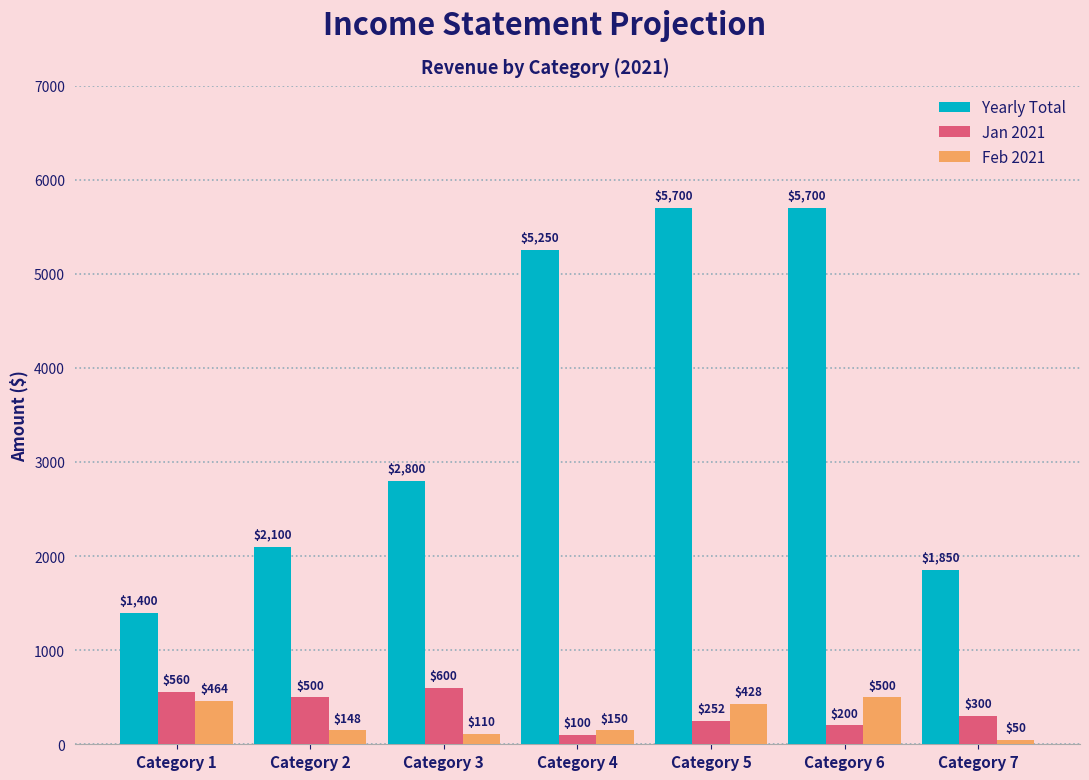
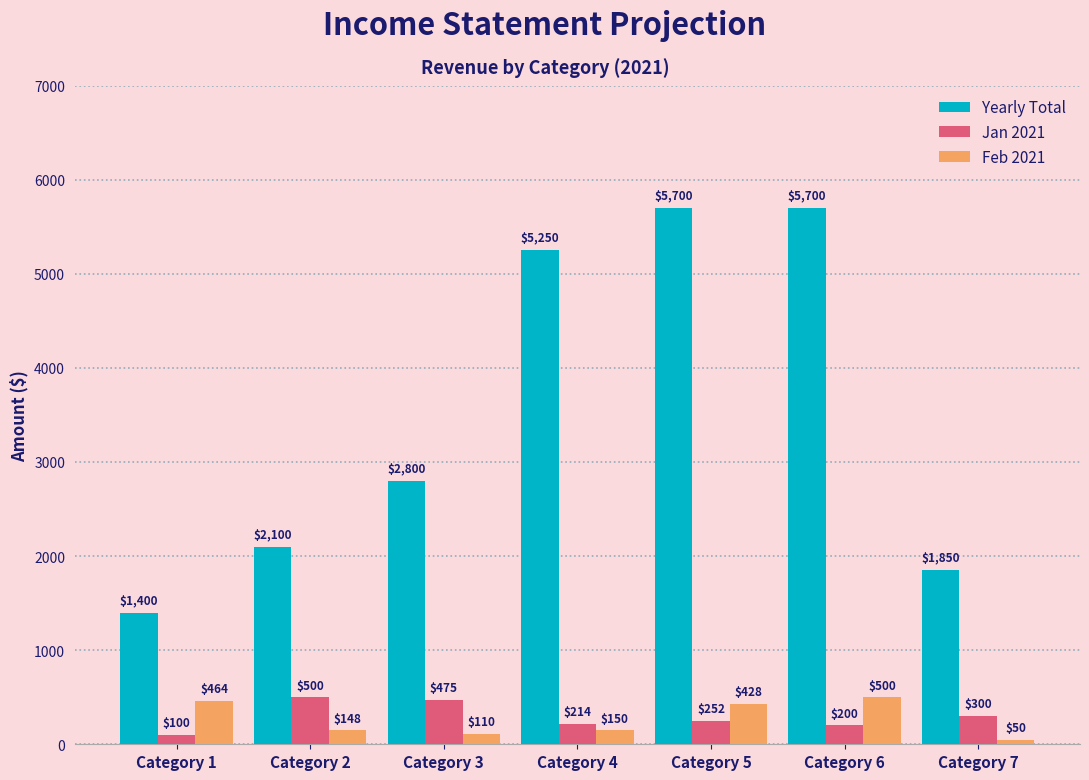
Jan 2021, Category 1: $560 -> $100
Jan 2021, Category 3: $600 -> $475
Jan 2021, Category 4: $100 -> $214
